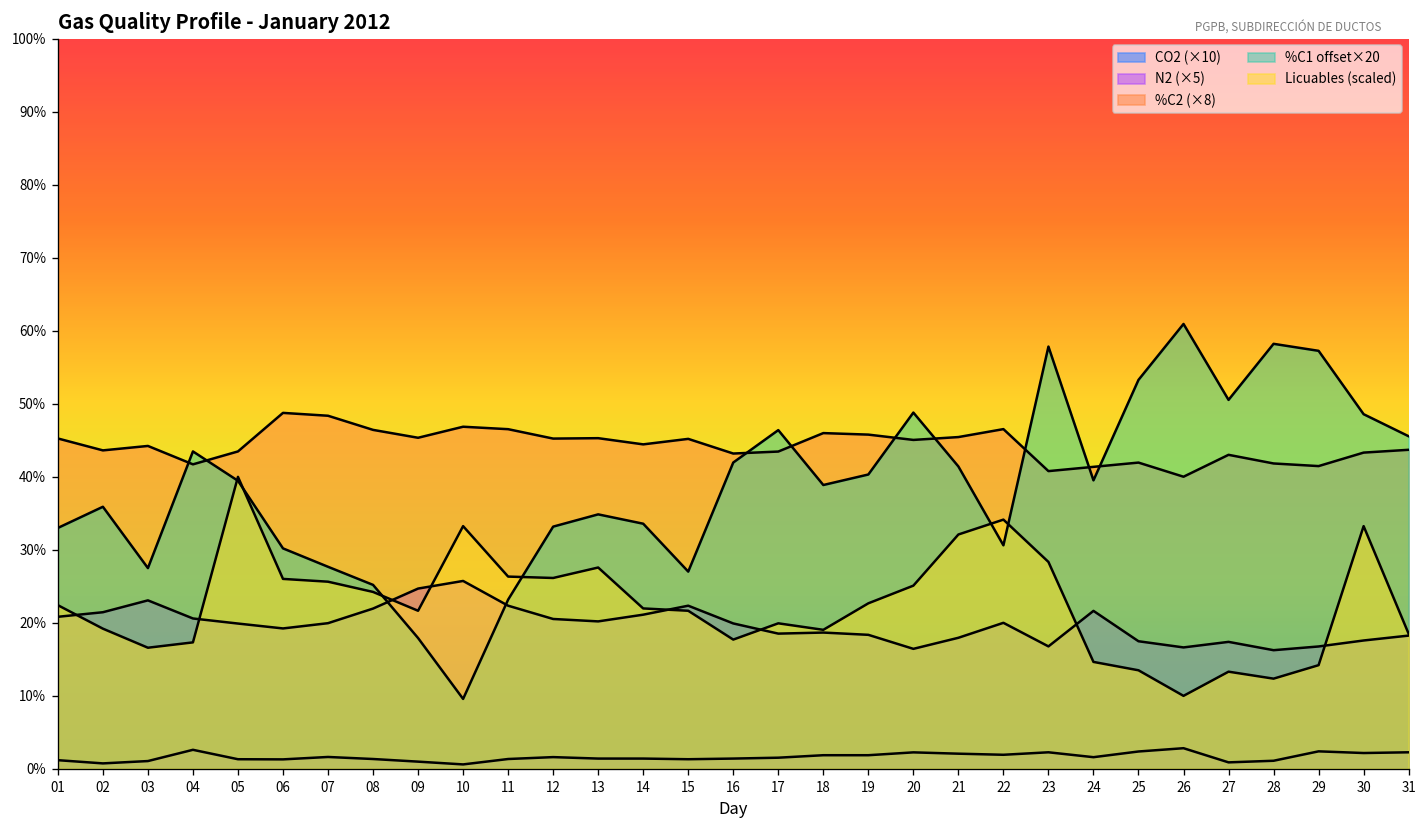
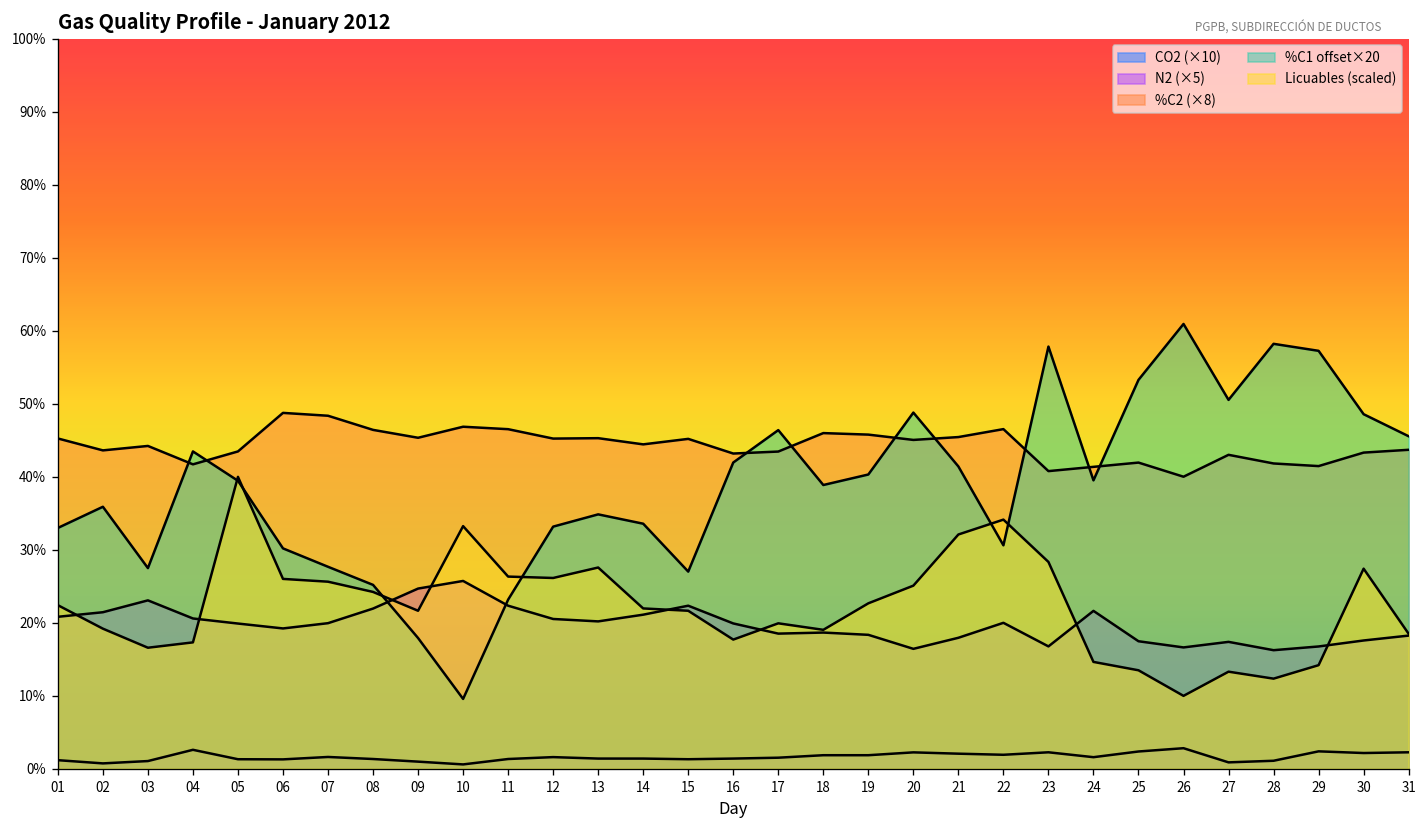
Licuables (scaled), 30: 33% -> 27%
